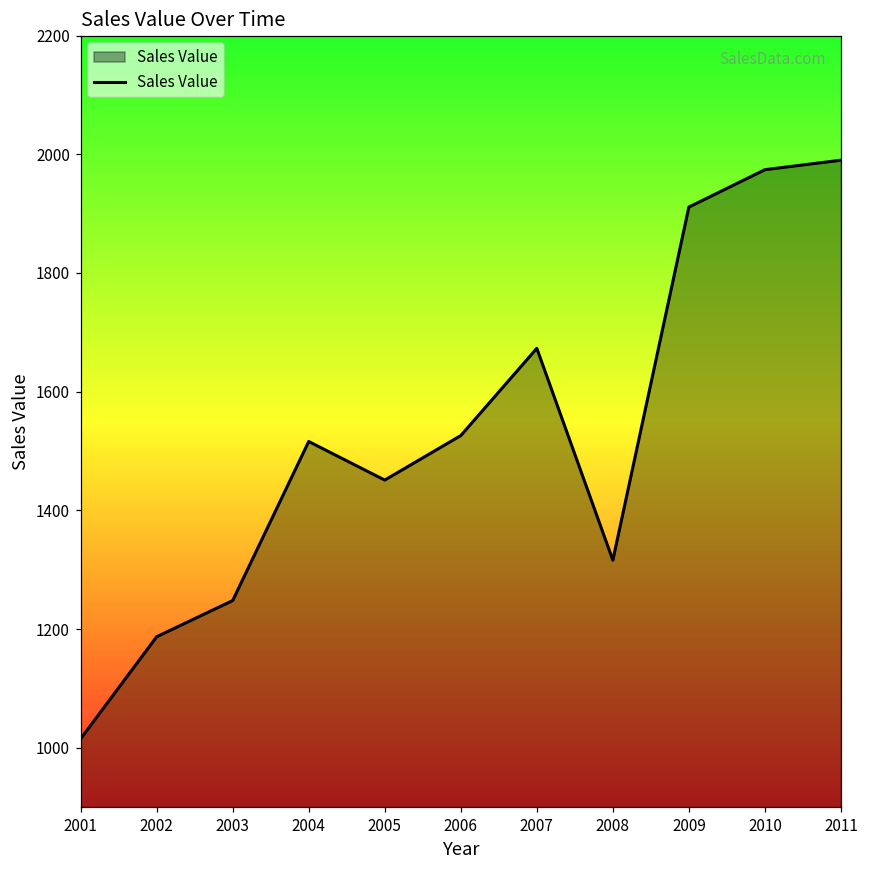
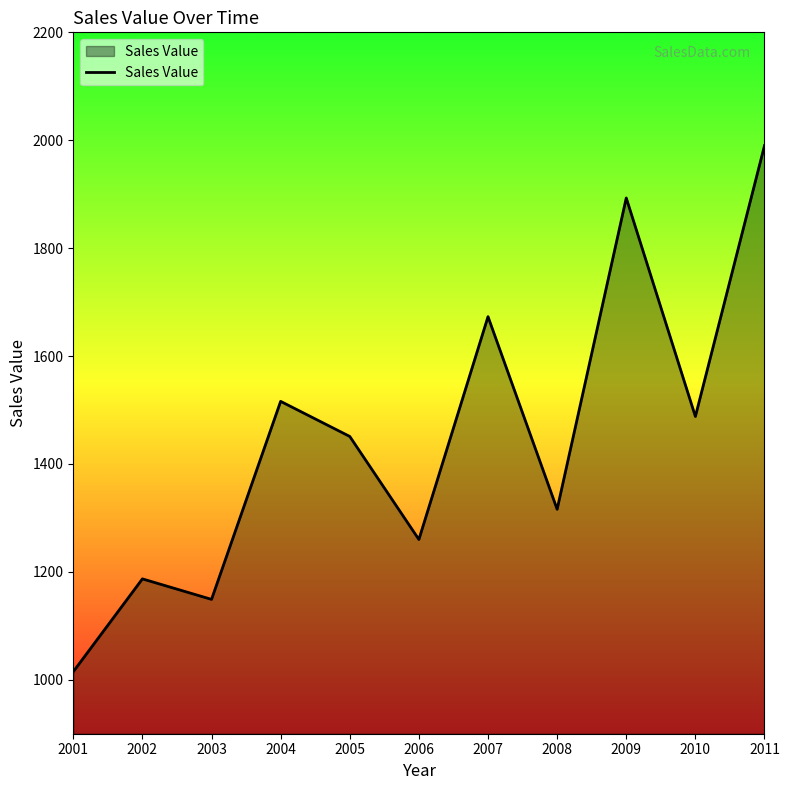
2003: 1250 -> 1150
2006: 1530 -> 1260
2009: 1910 -> 1890
2010: 1970 -> 1490
